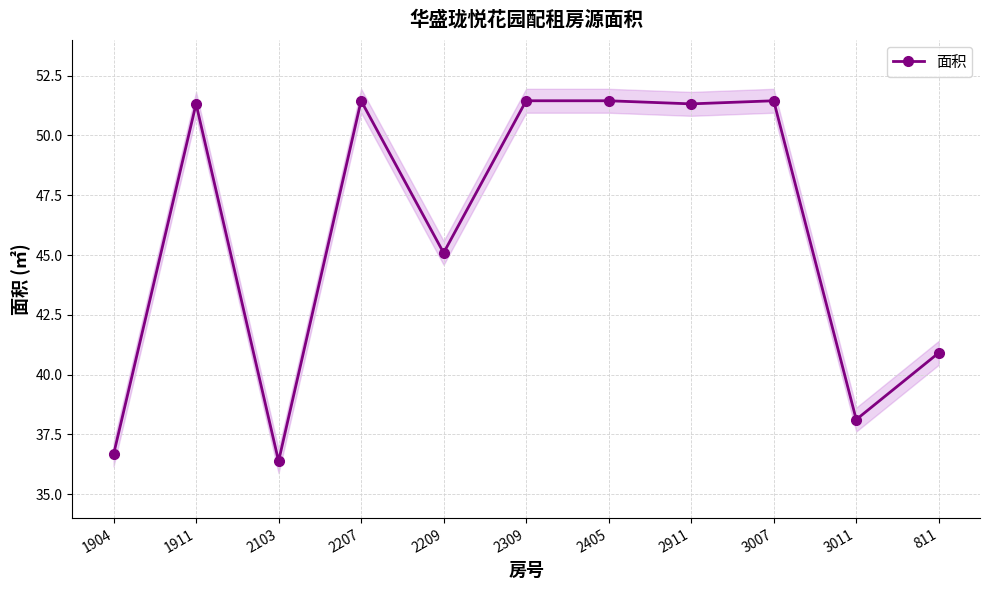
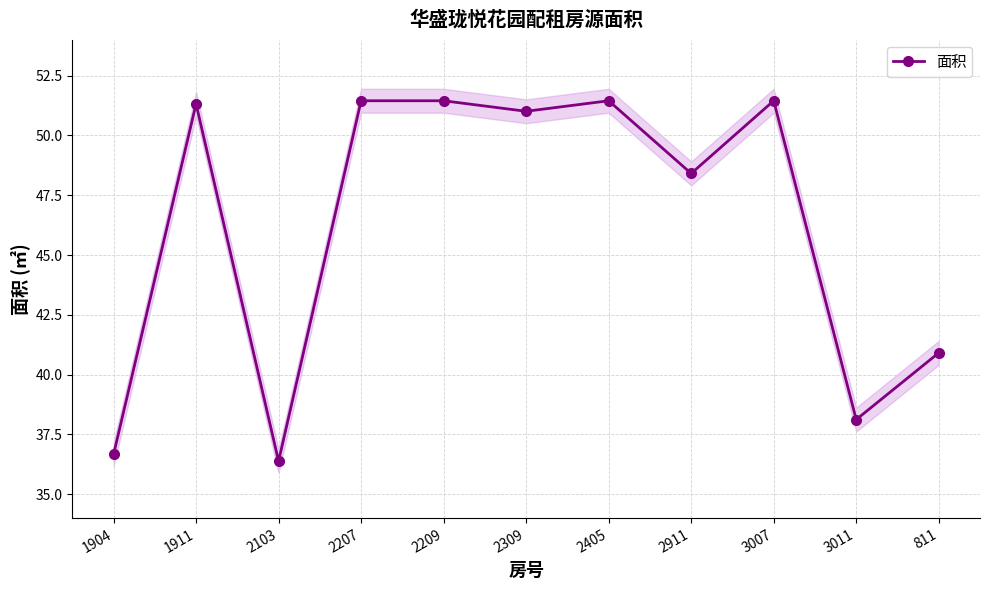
面积, 2209: 45.1 -> 51.5
面积, 2309: 51.5 -> 51.0
面积, 2911: 51.3 -> 48.4
